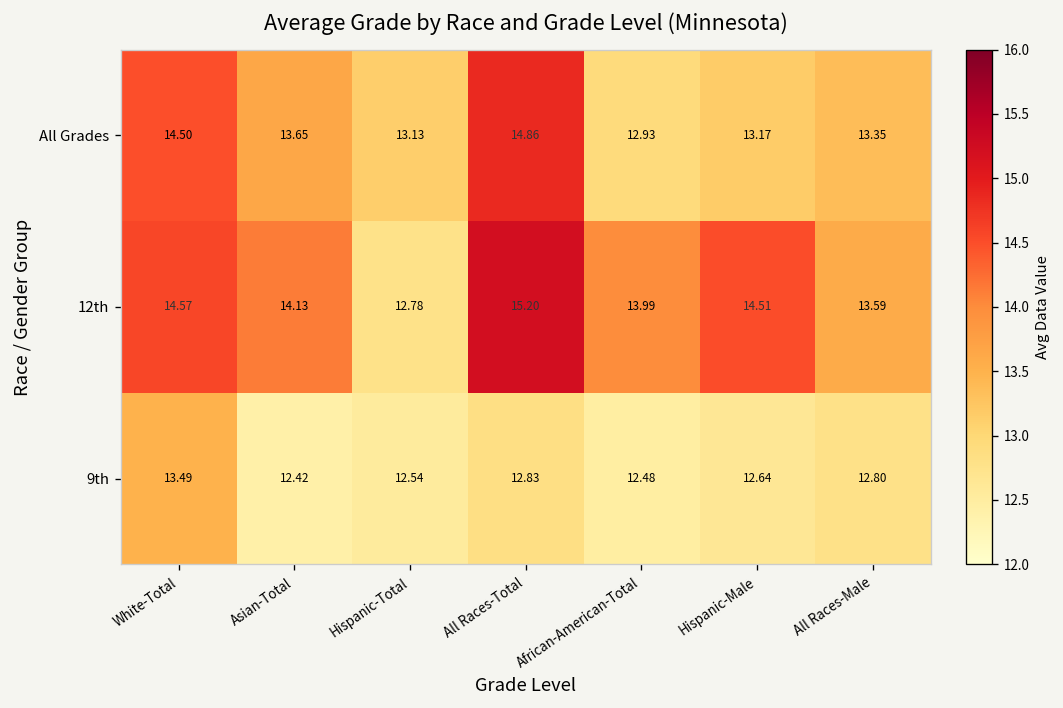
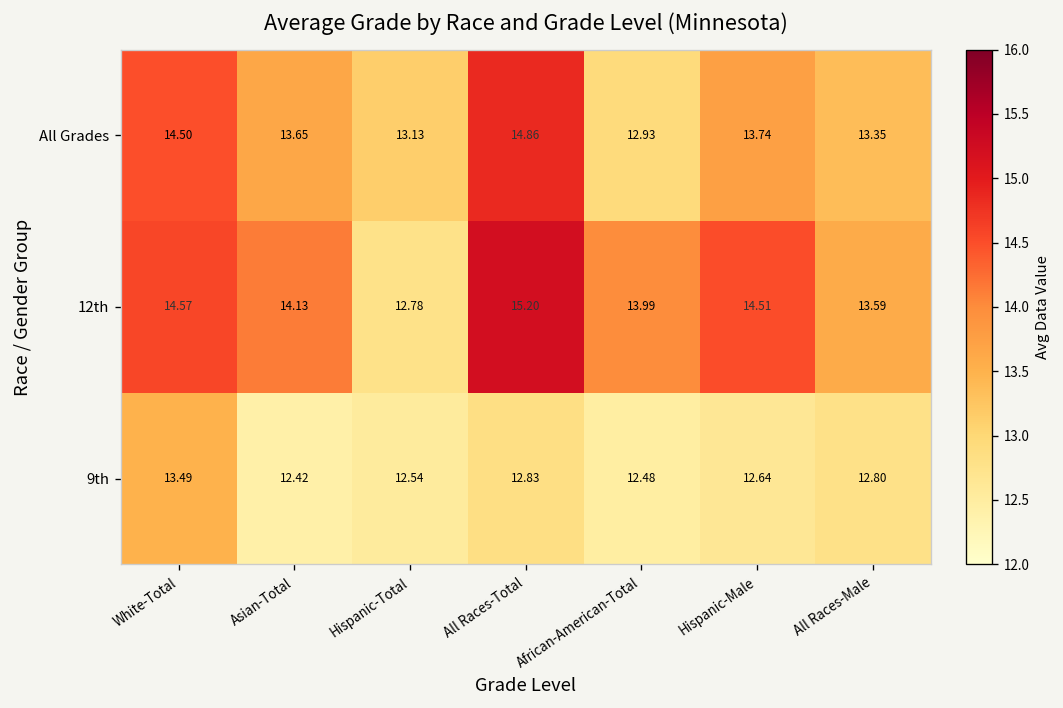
All Grades, Hispanic-Male: 13.17 -> 13.74
